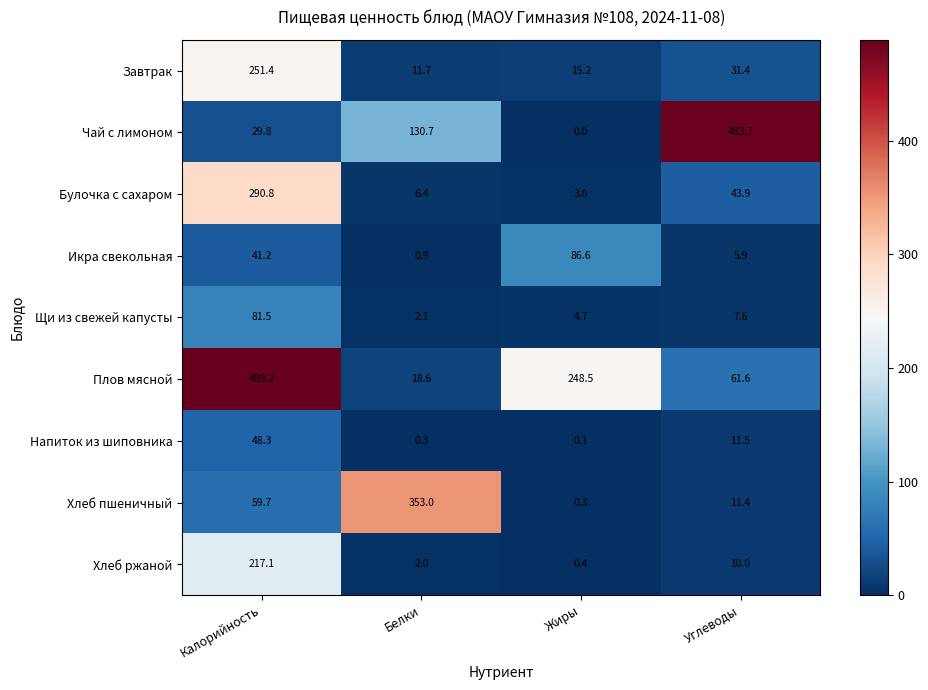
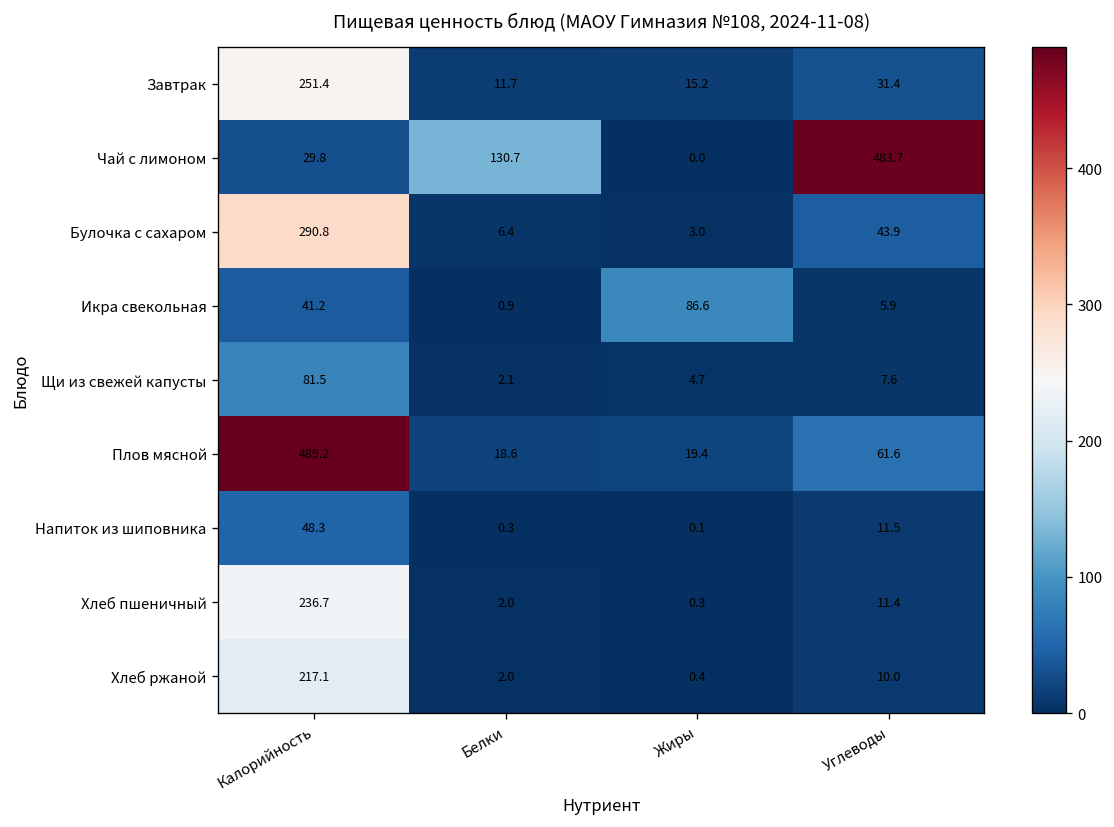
Плов мясной, Жиры: 248.5 -> 19.4
Хлеб пшеничный, Калорийность: 59.7 -> 236.7
Хлеб пшеничный, Белки: 353.0 -> 2.0
